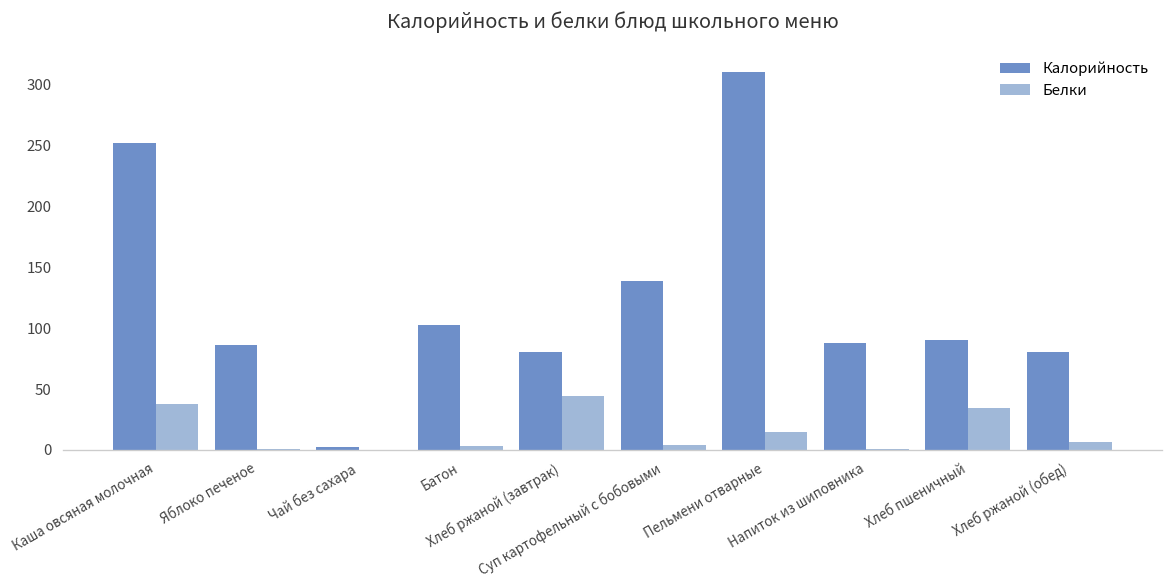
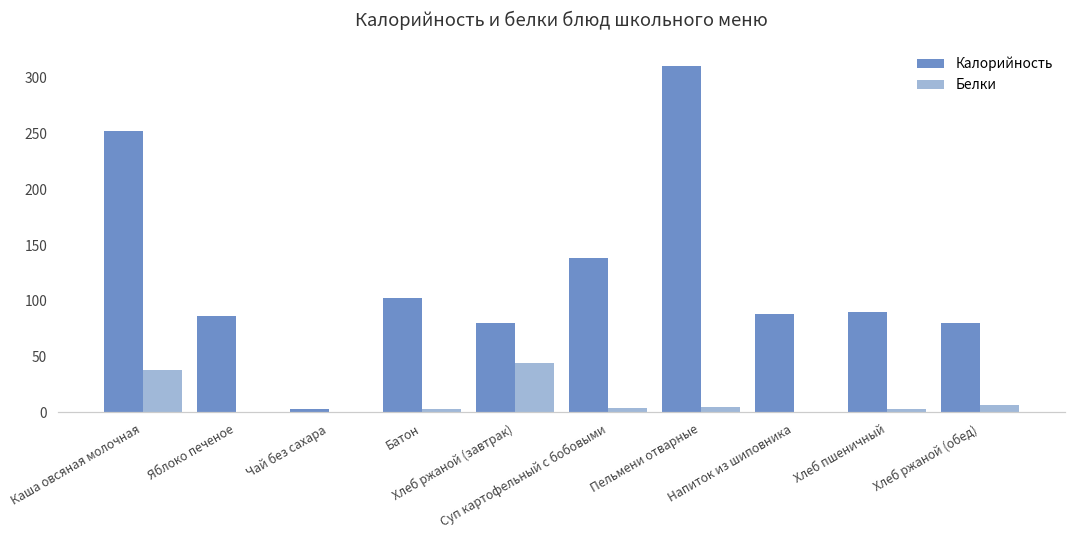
Белки, Пельмени отварные: 15 -> 5
Белки, Хлеб пшеничный: 35 -> 3
